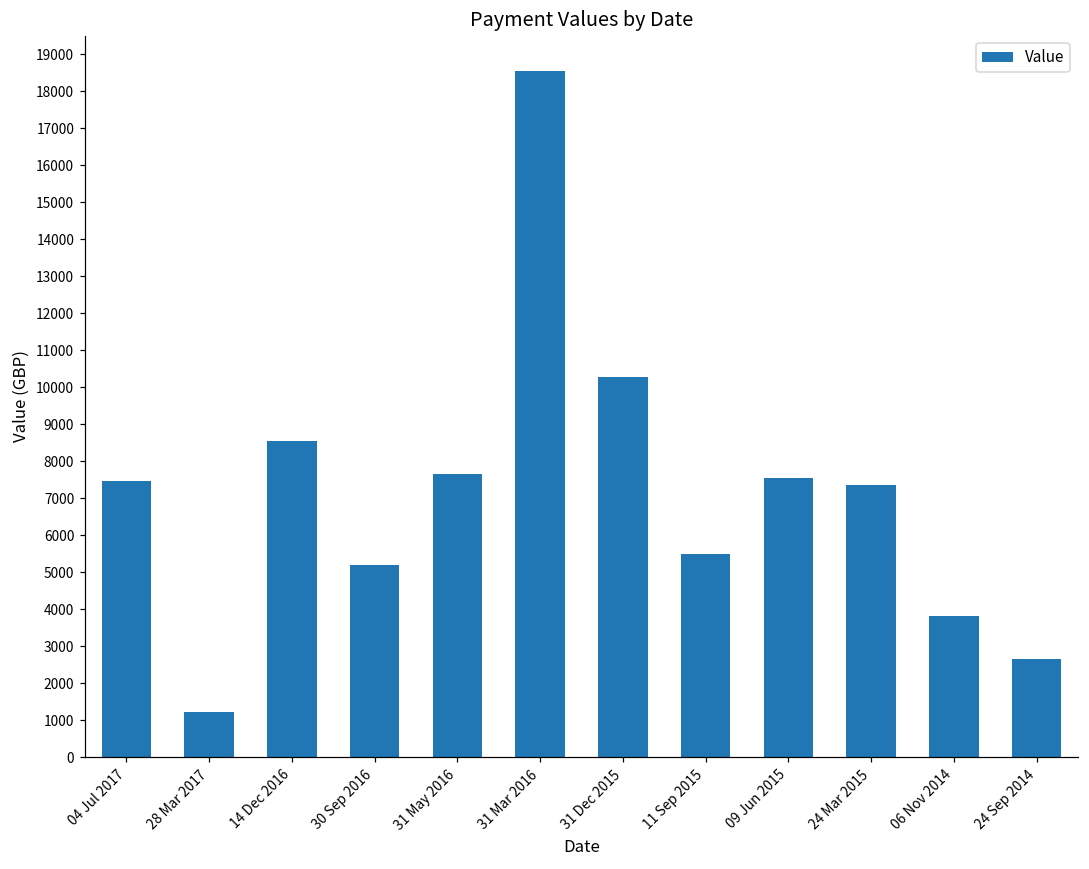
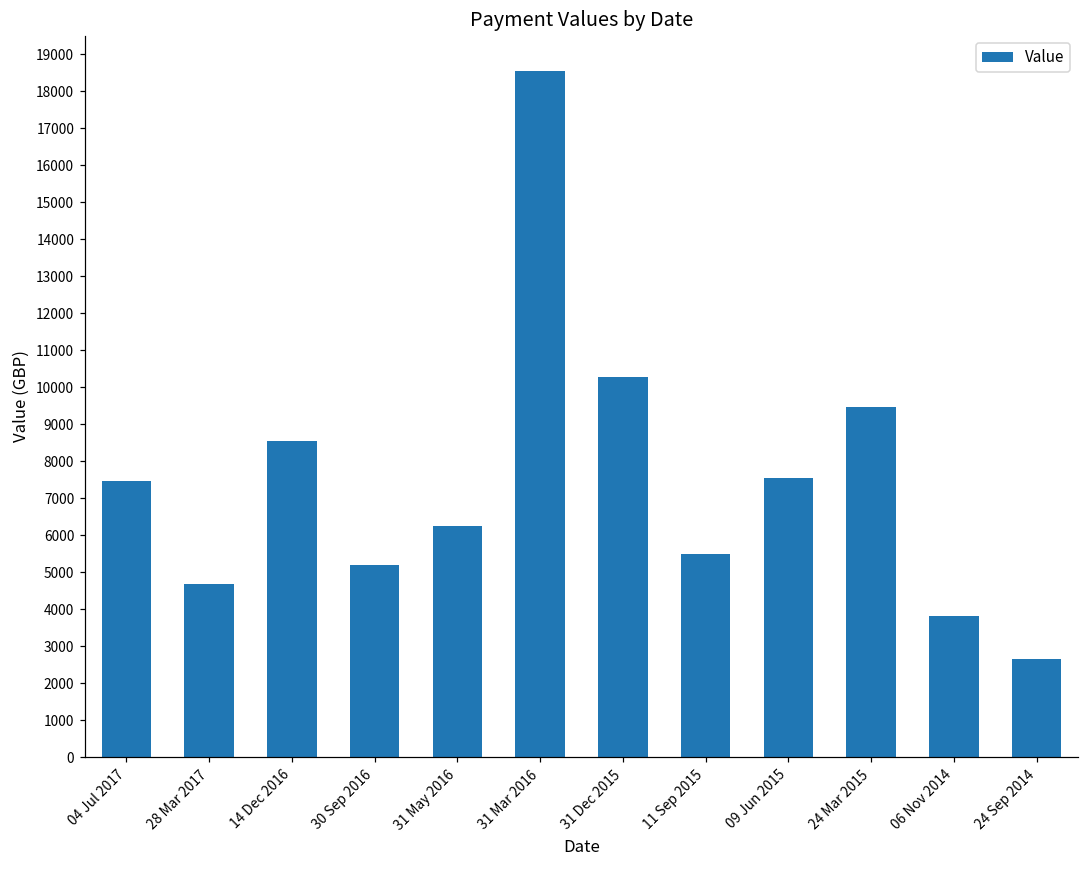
28 Mar 2017: 1200 -> 4700
31 May 2016: 7700 -> 6200
24 Mar 2015: 7300 -> 9500
